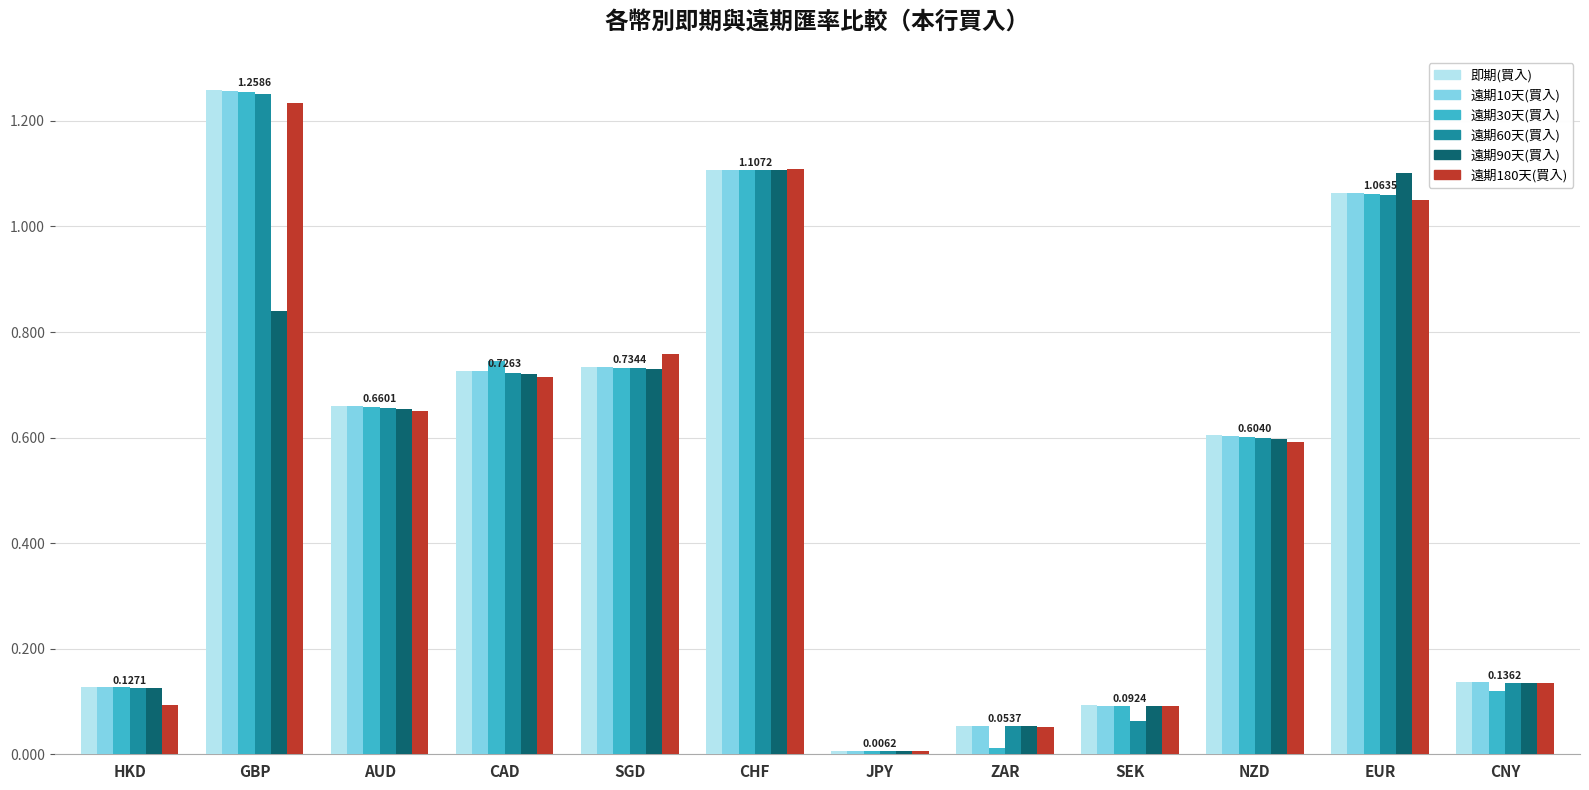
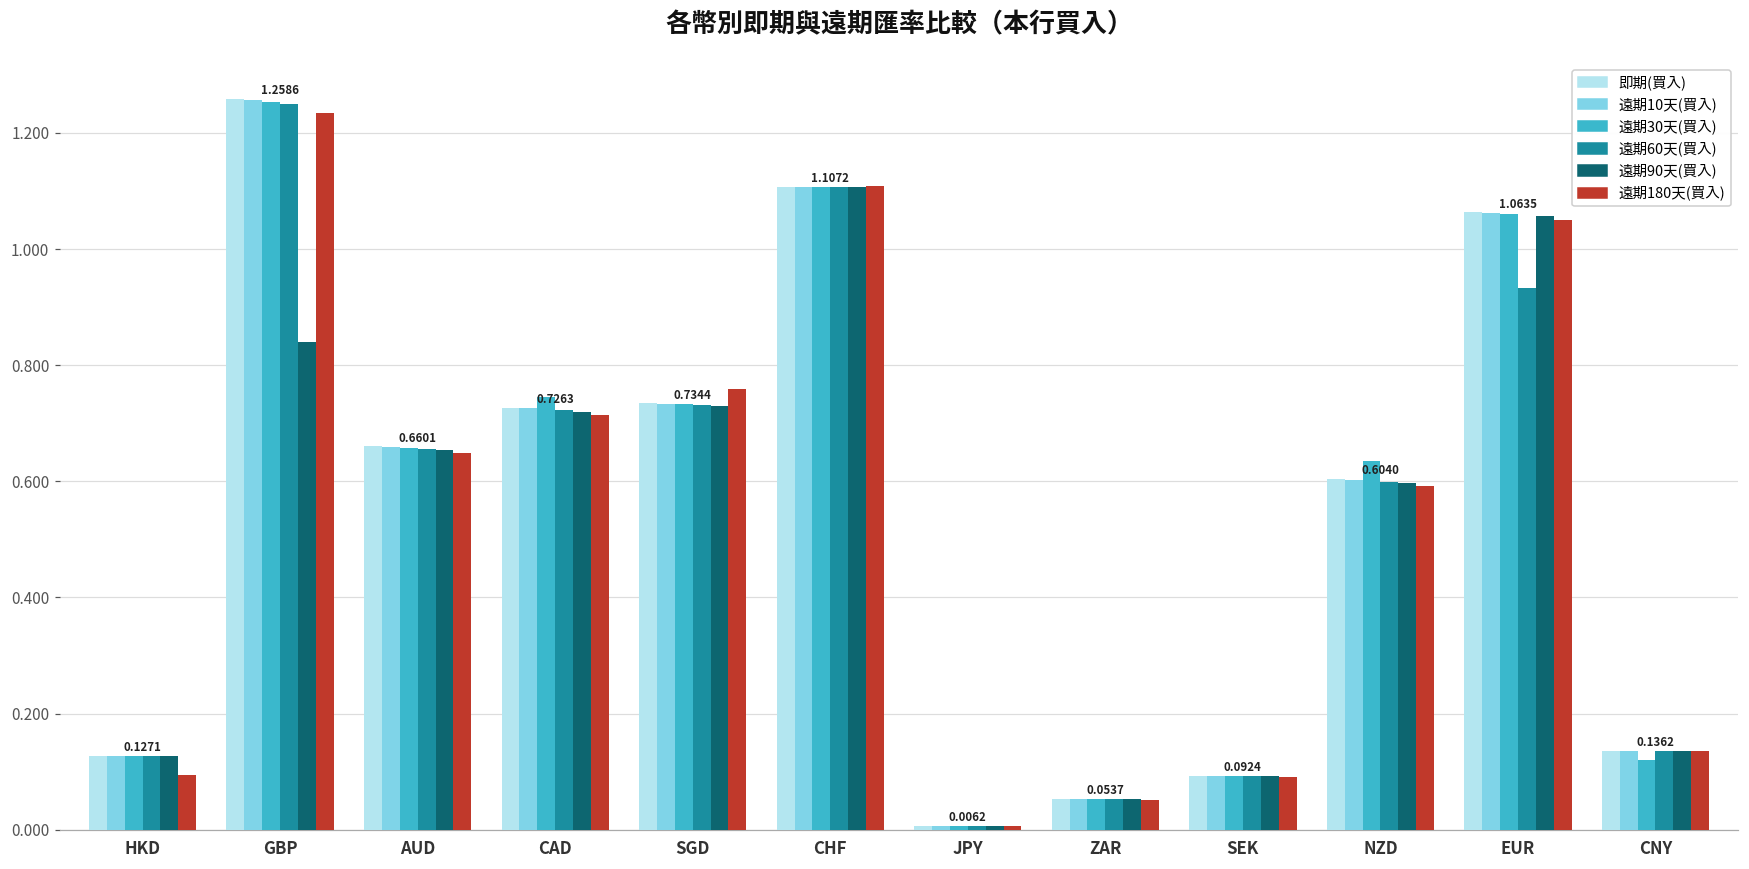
遠期30天(買入), ZAR: 0.01 -> 0.05
遠期60天(買入), SEK: 0.06 -> 0.09
遠期30天(買入), NZD: 0.60 -> 0.63
遠期60天(買入), EUR: 1.06 -> 0.93
遠期90天(買入), EUR: 1.10 -> 1.06
